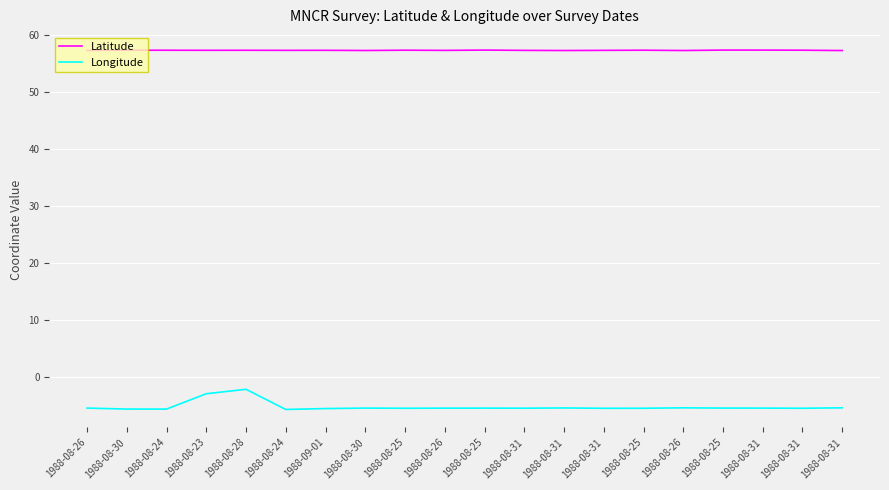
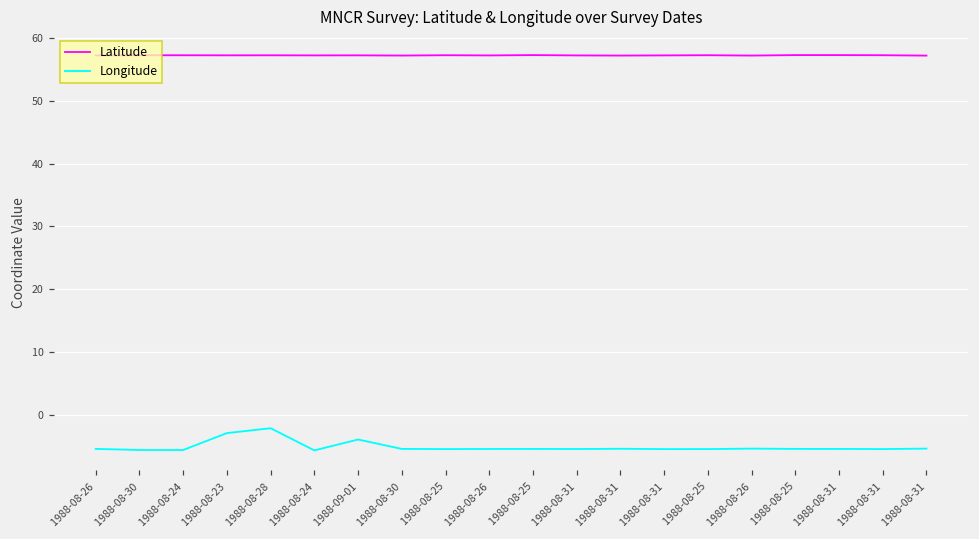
Longitude, 1988-09-01: -6 -> -4
